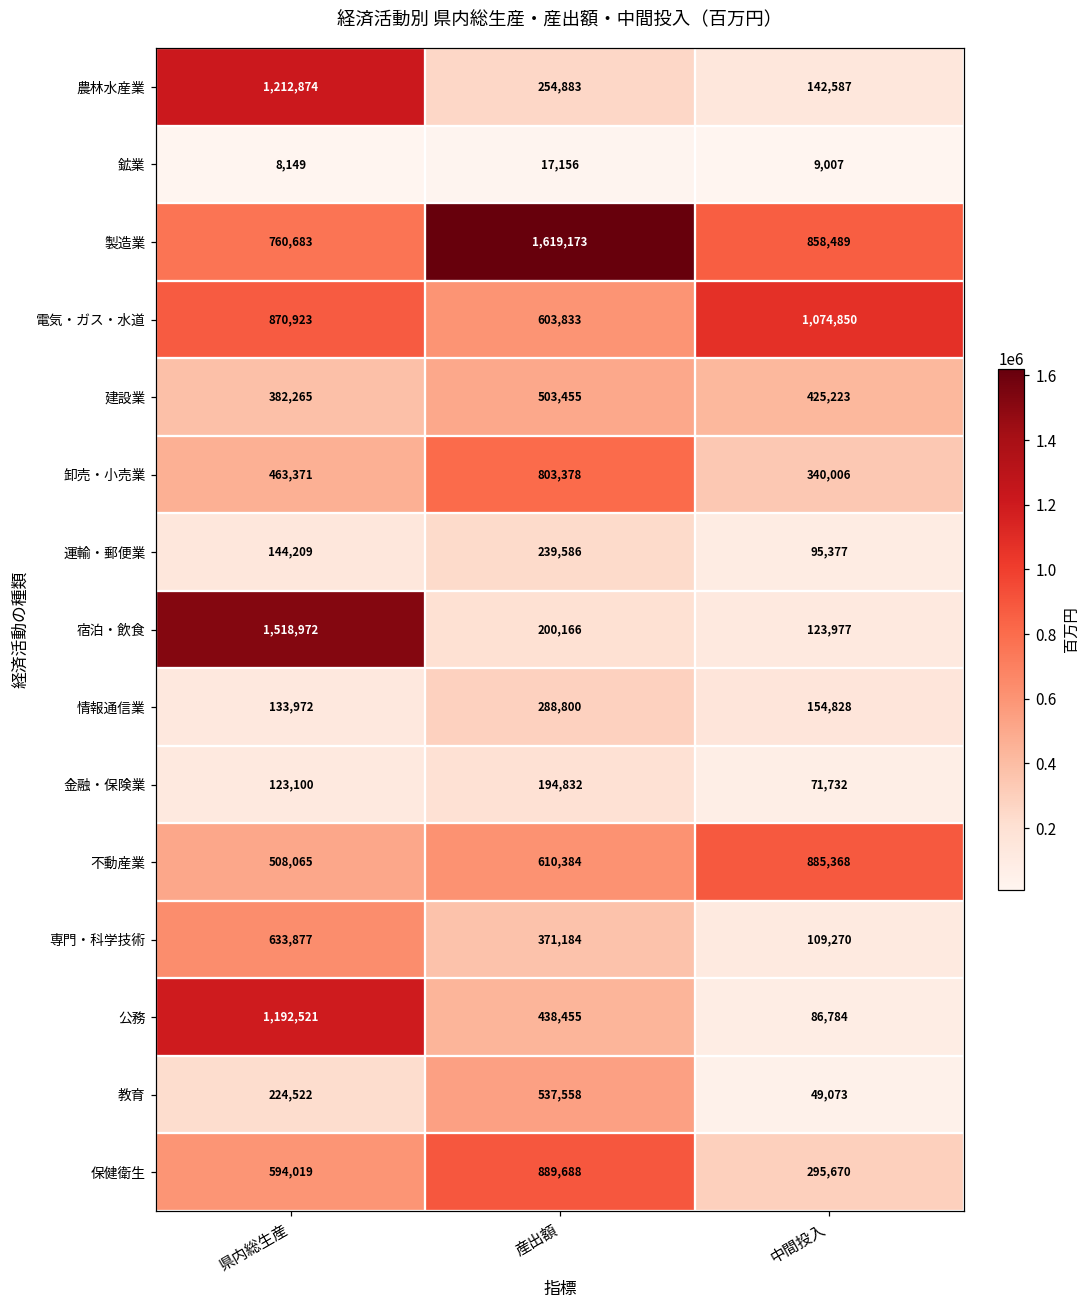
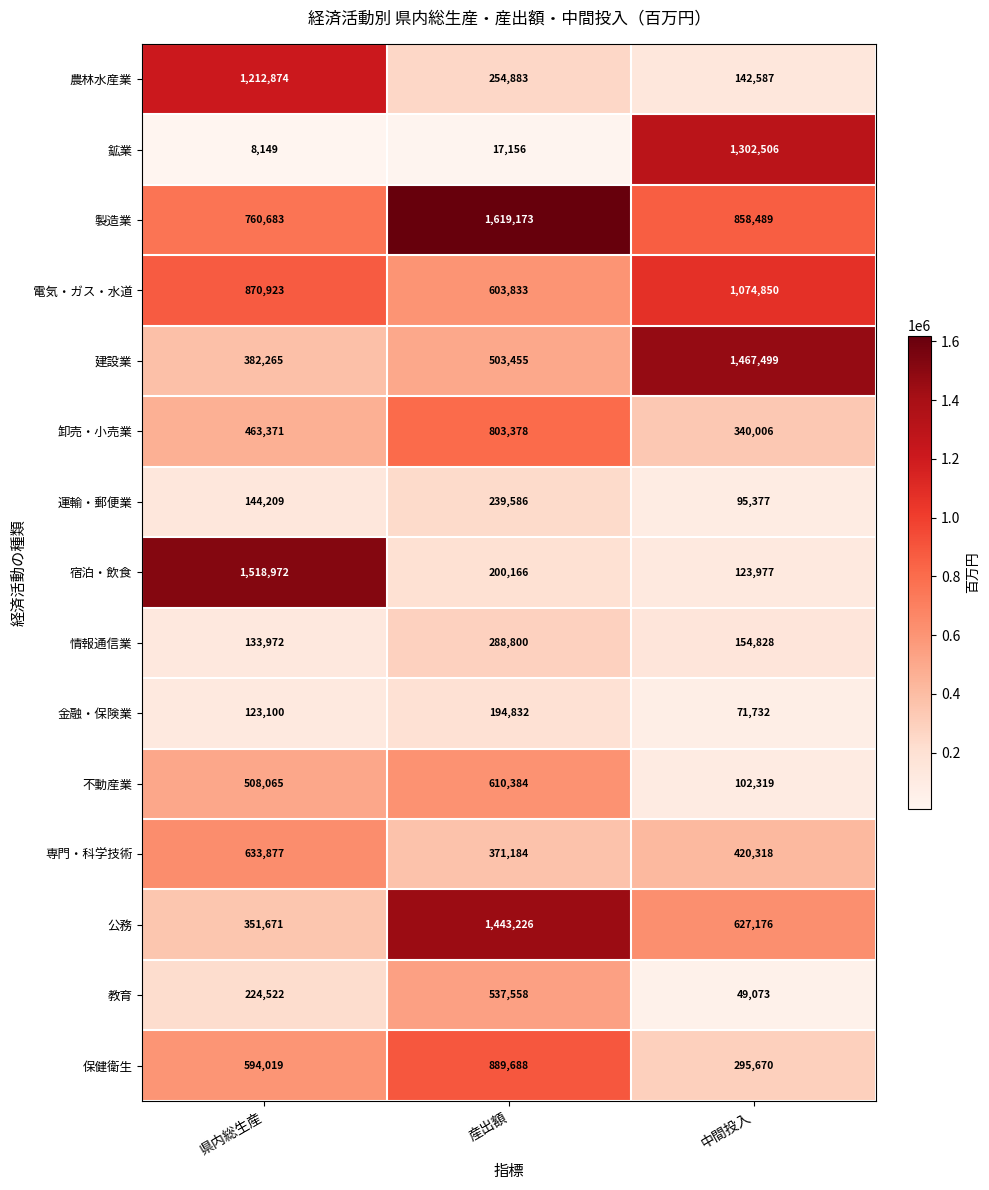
鉱業, 中間投入: 9,007 -> 1,302,506
建設業, 中間投入: 425,223 -> 1,467,499
不動産業, 中間投入: 885,368 -> 102,319
専門・科学技術, 中間投入: 109,270 -> 420,318
公務, 県内総生産: 1,192,521 -> 351,671
公務, 産出額: 438,455 -> 1,443,226
公務, 中間投入: 86,784 -> 627,176
